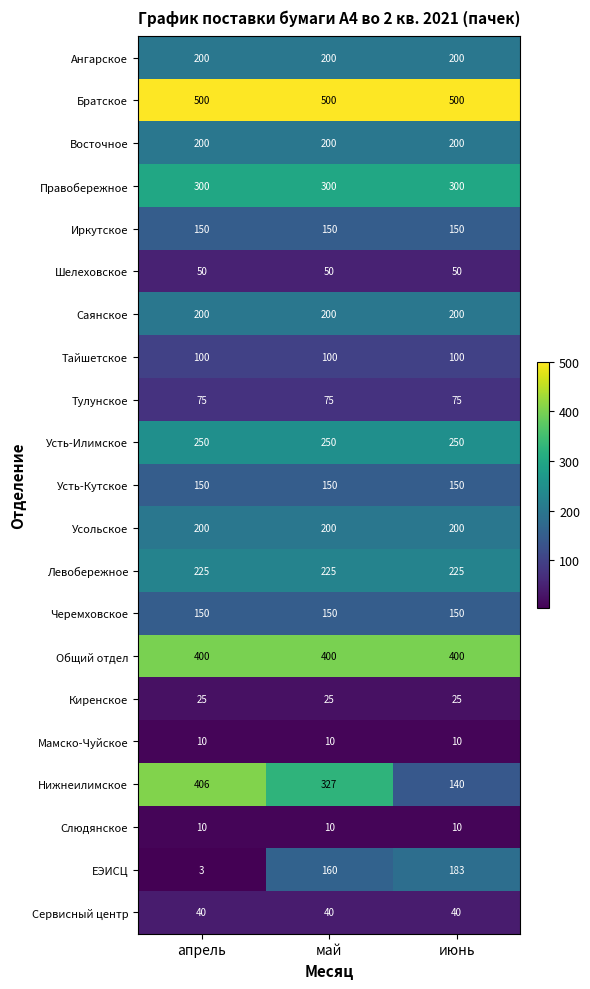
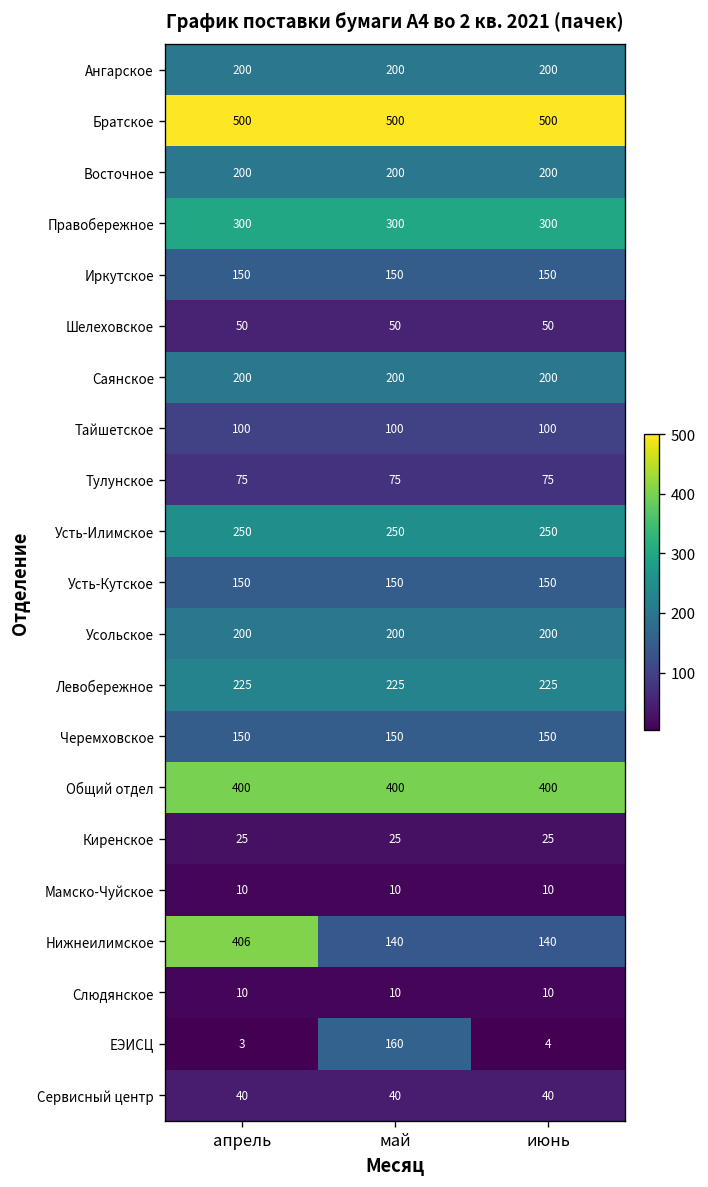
Нижнеилимское, май: 327 -> 140
ЕЭИСЦ, июнь: 183 -> 4
